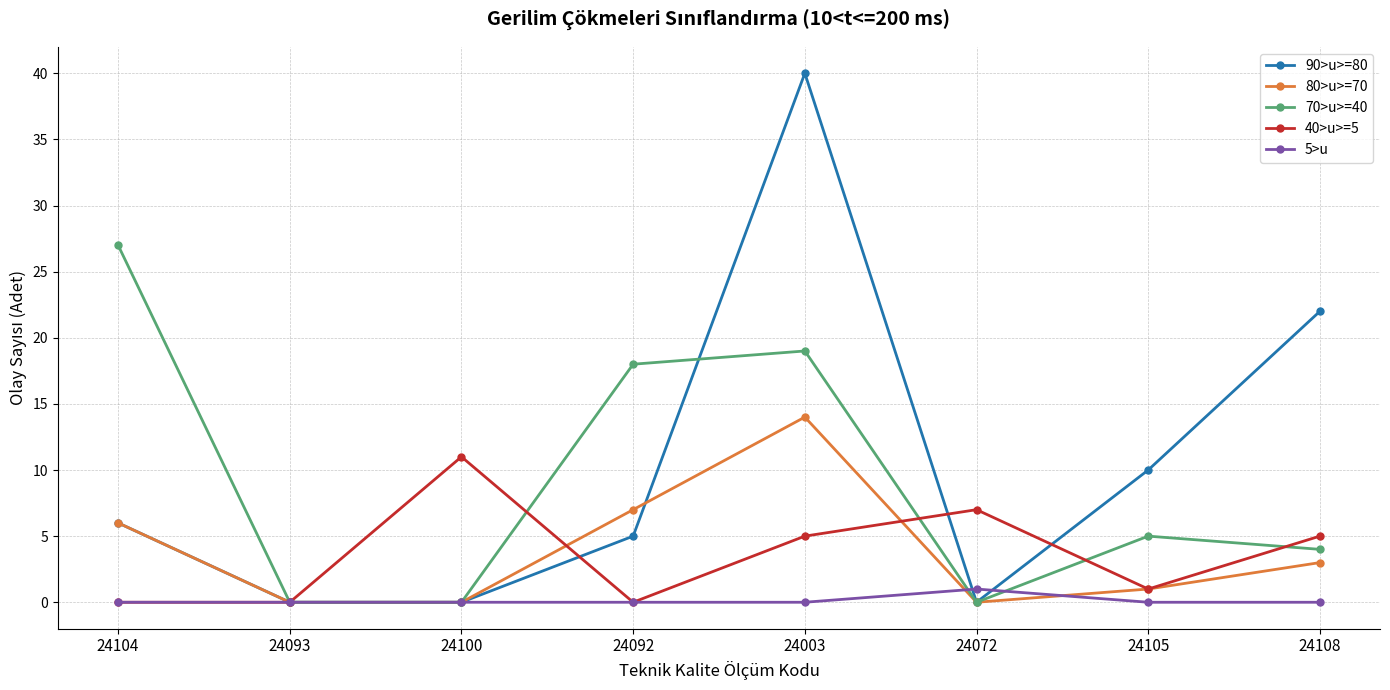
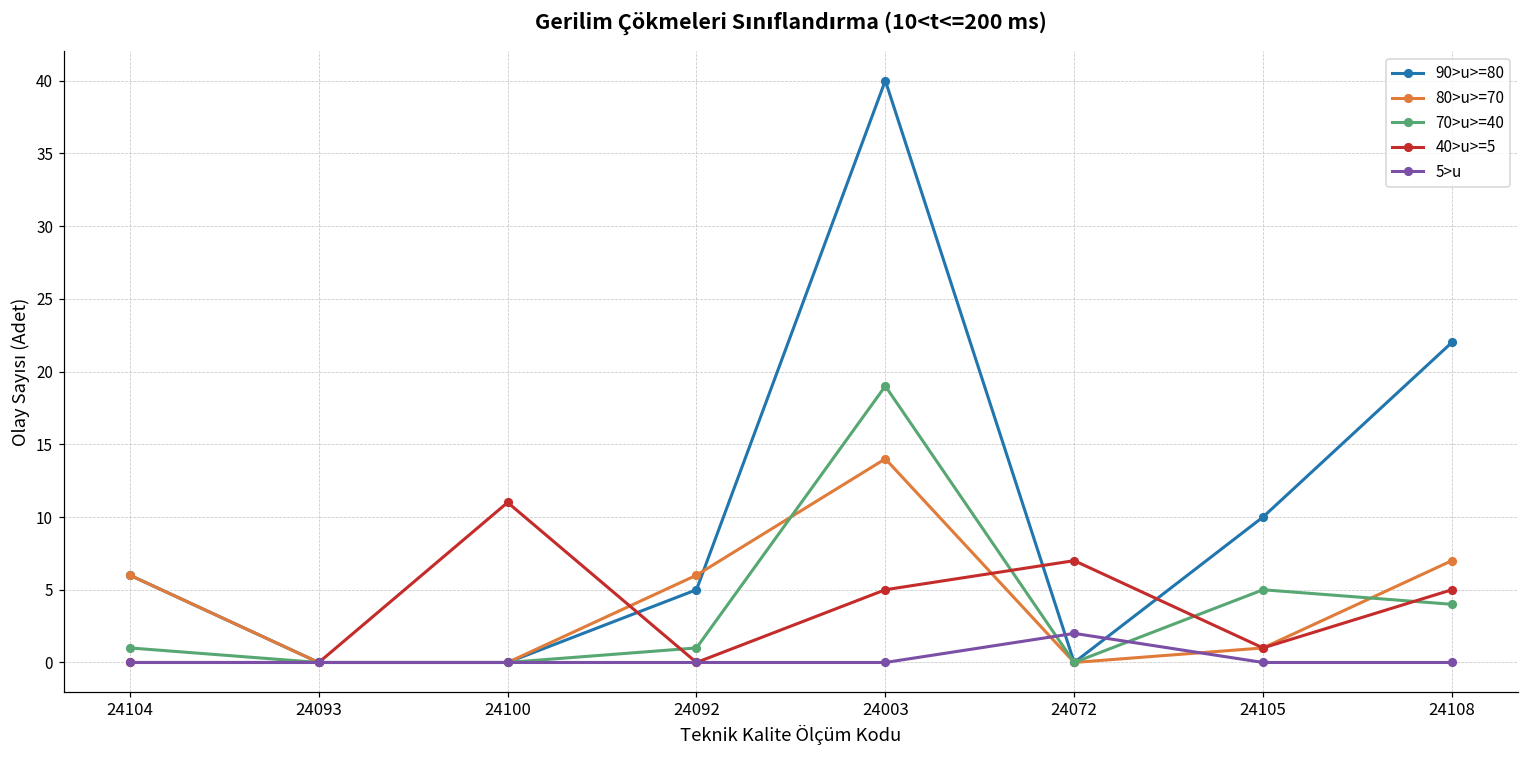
70>u>=40, 24104: 27 -> 1
80>u>=70, 24092: 7 -> 6
70>u>=40, 24092: 18 -> 1
5>u, 24072: 1 -> 2
80>u>=70, 24108: 3 -> 7
